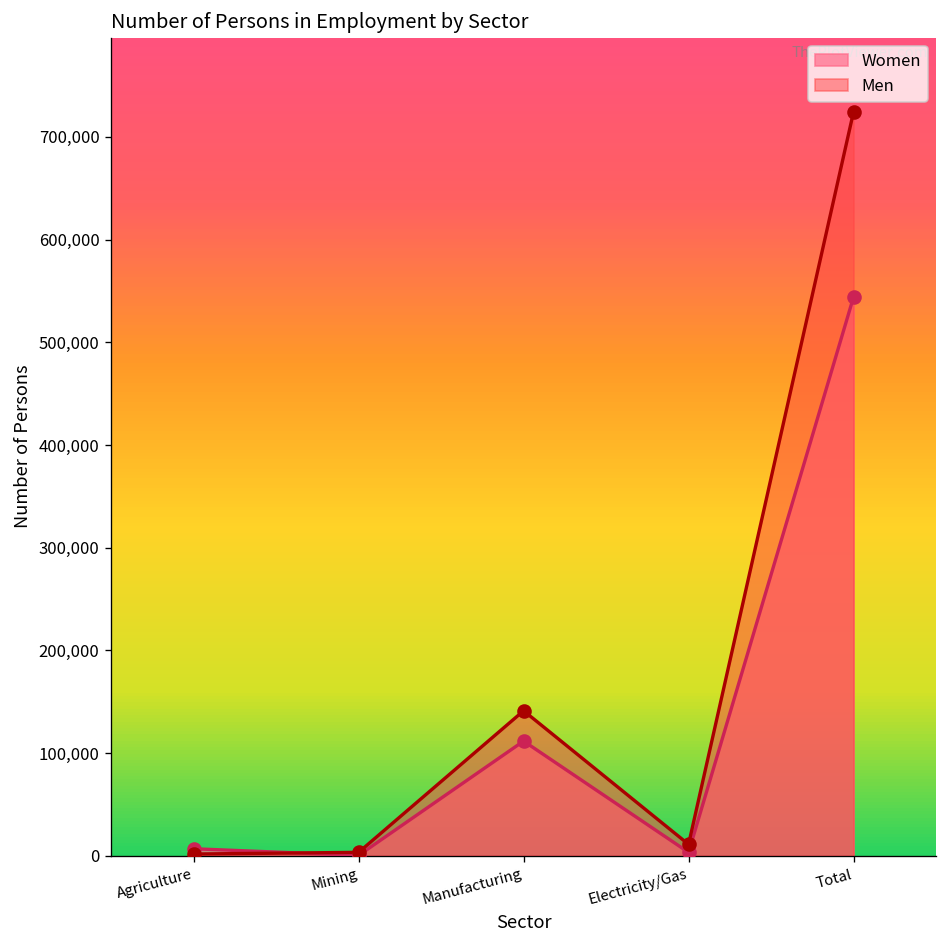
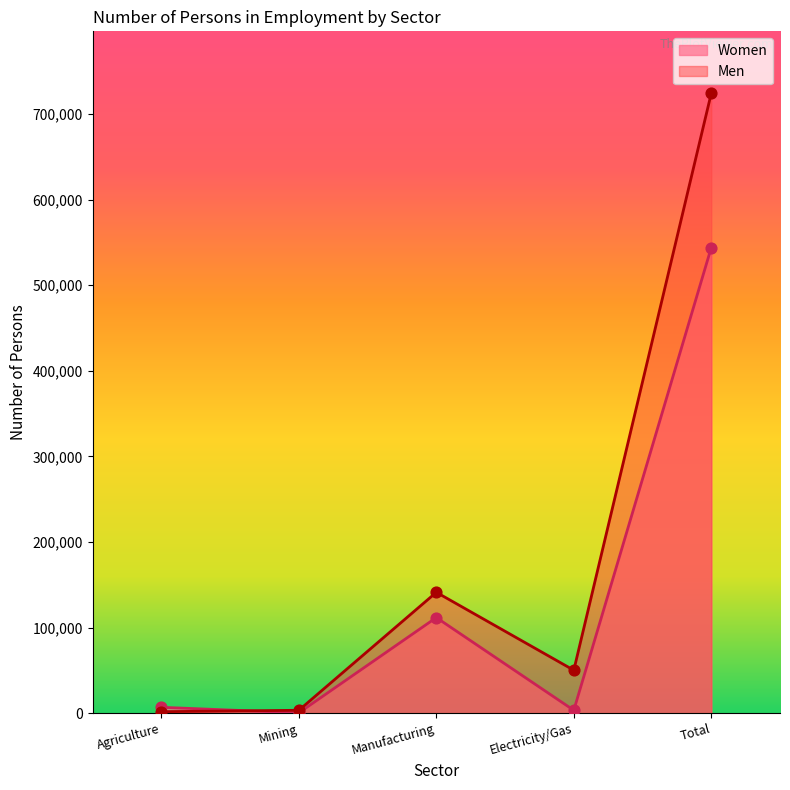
Men, Electricity/Gas: 10,000 -> 50,000
